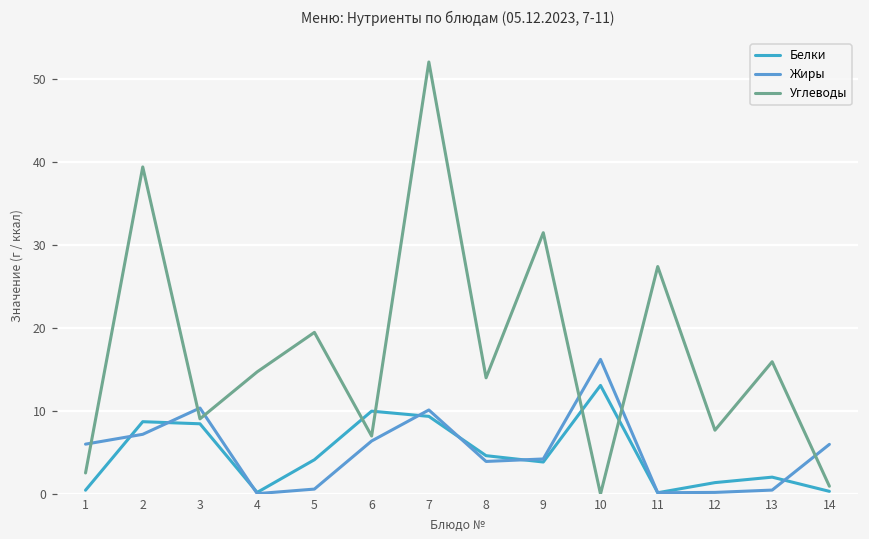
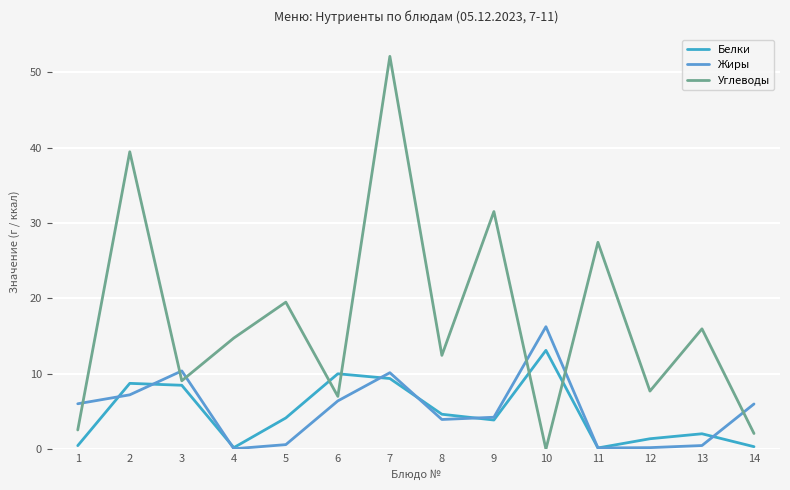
Углеводы, 8: 14 -> 12
Углеводы, 14: 1 -> 2
